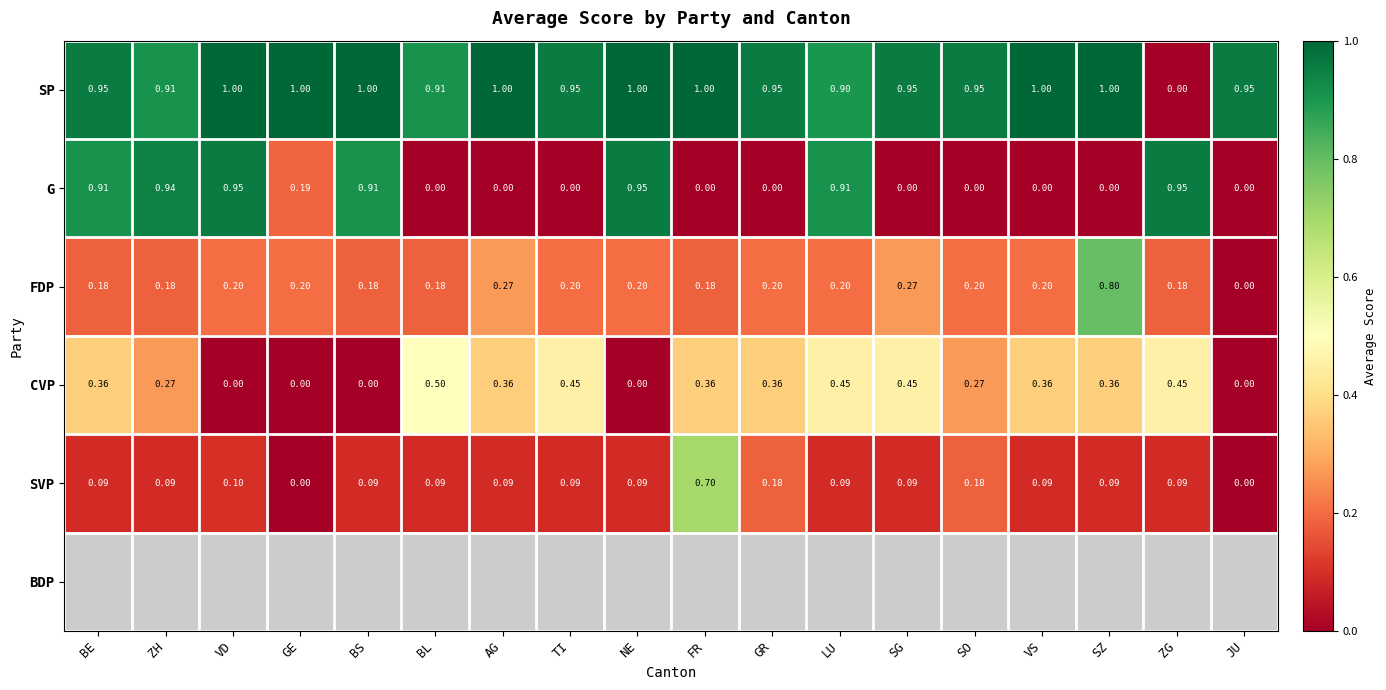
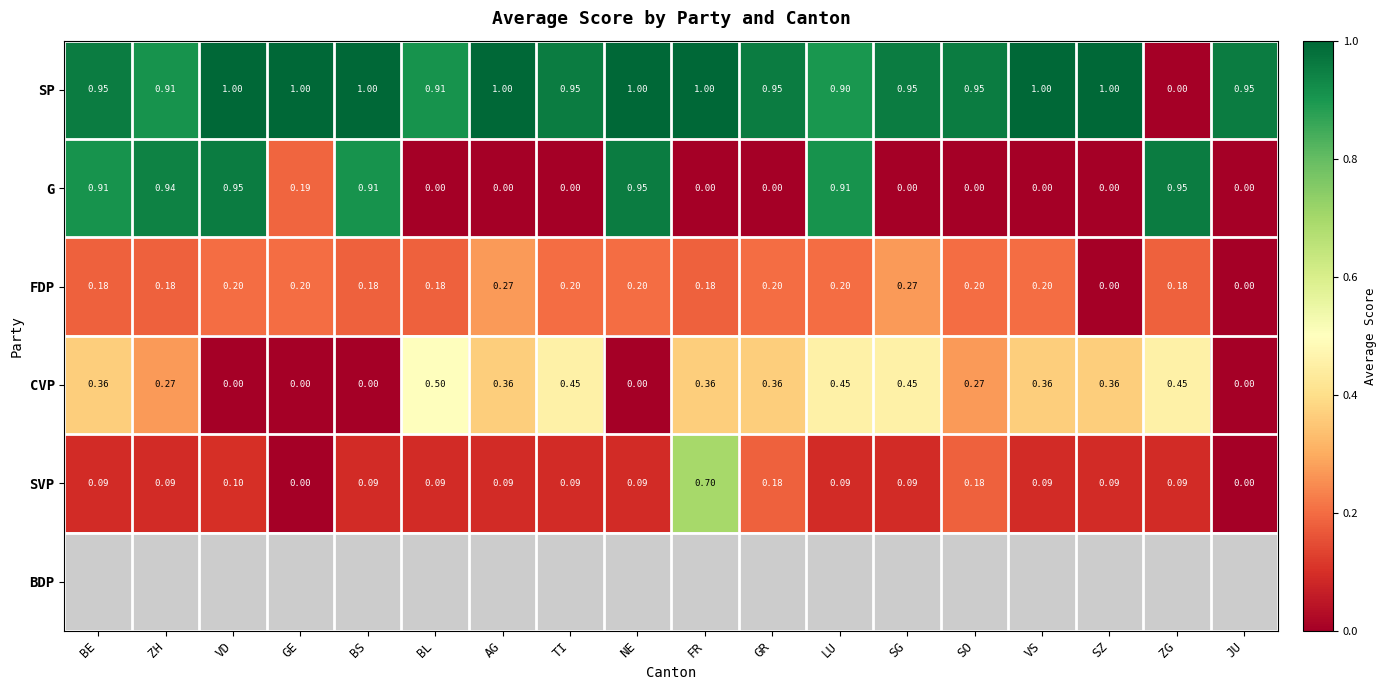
FDP, SZ: 0.80 -> 0.00
